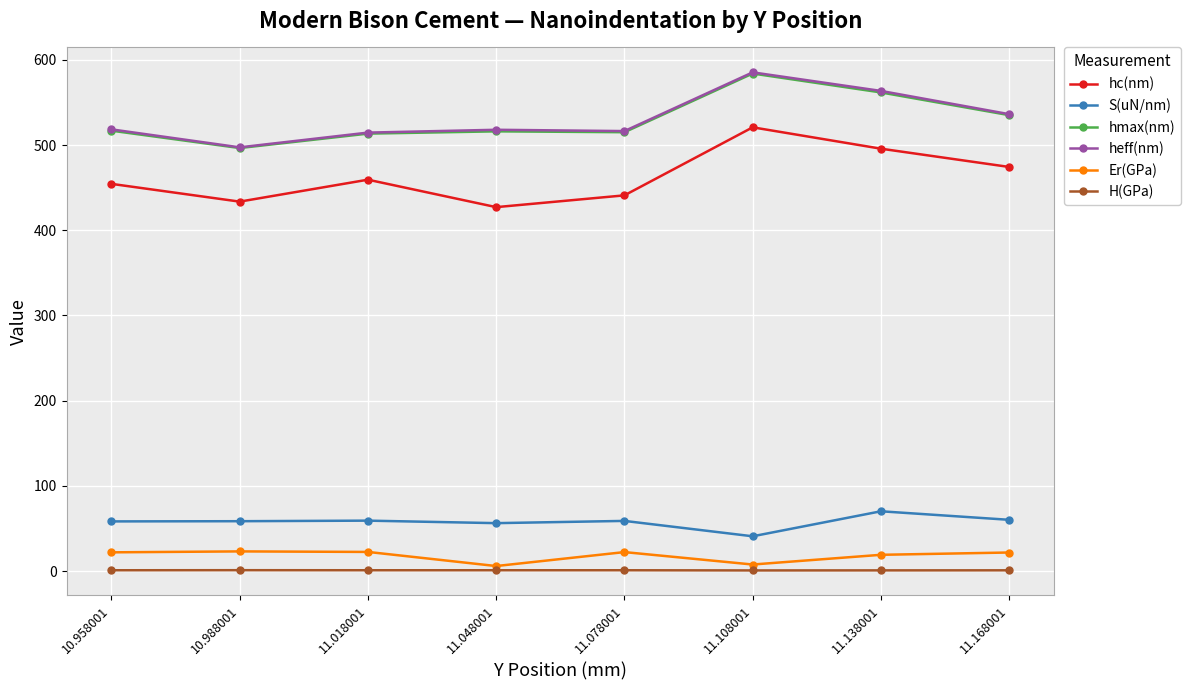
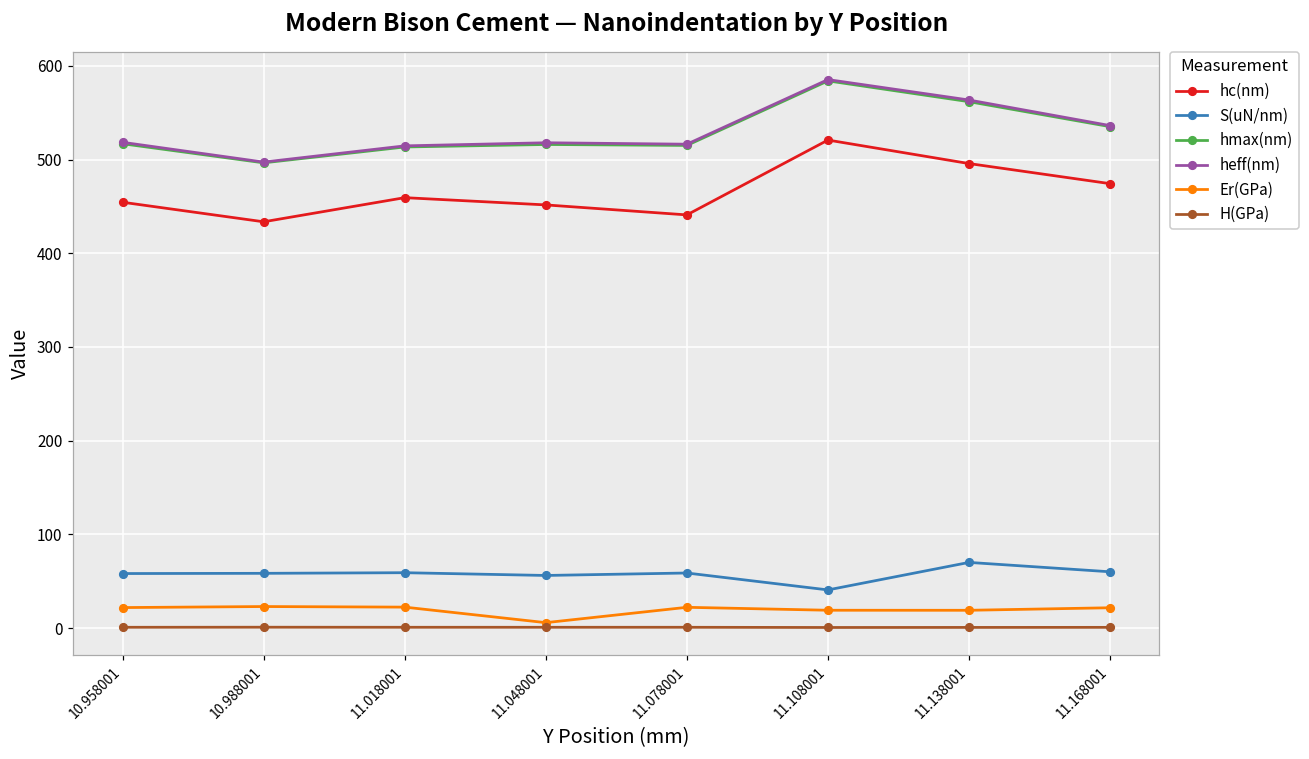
hc(nm), 11.048001: 430 -> 450
Er(GPa), 11.108001: 10 -> 20
